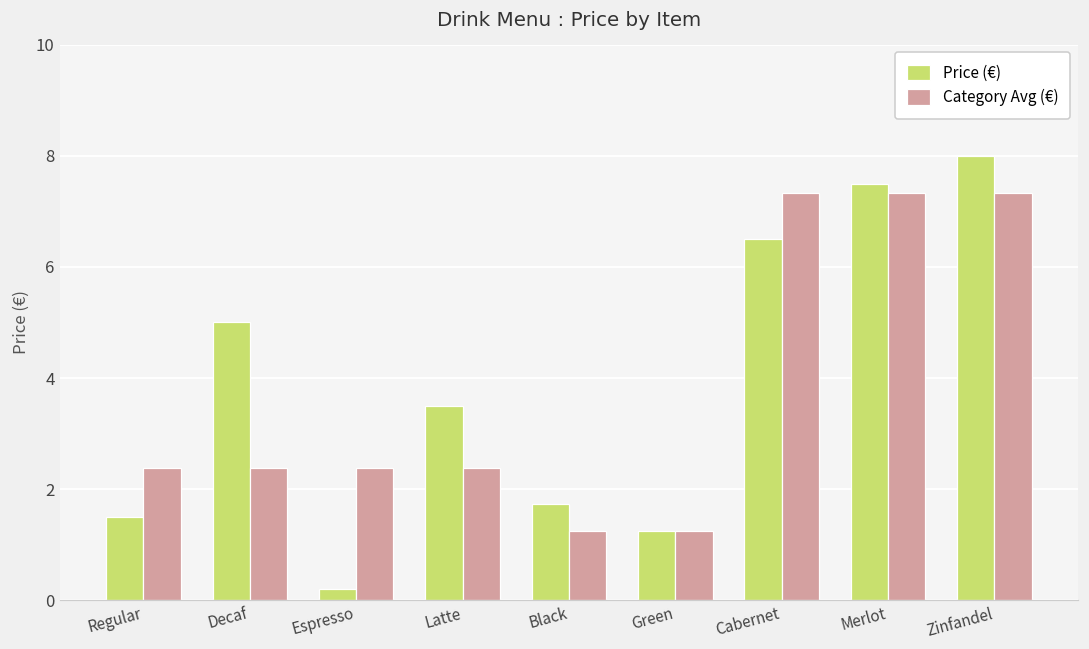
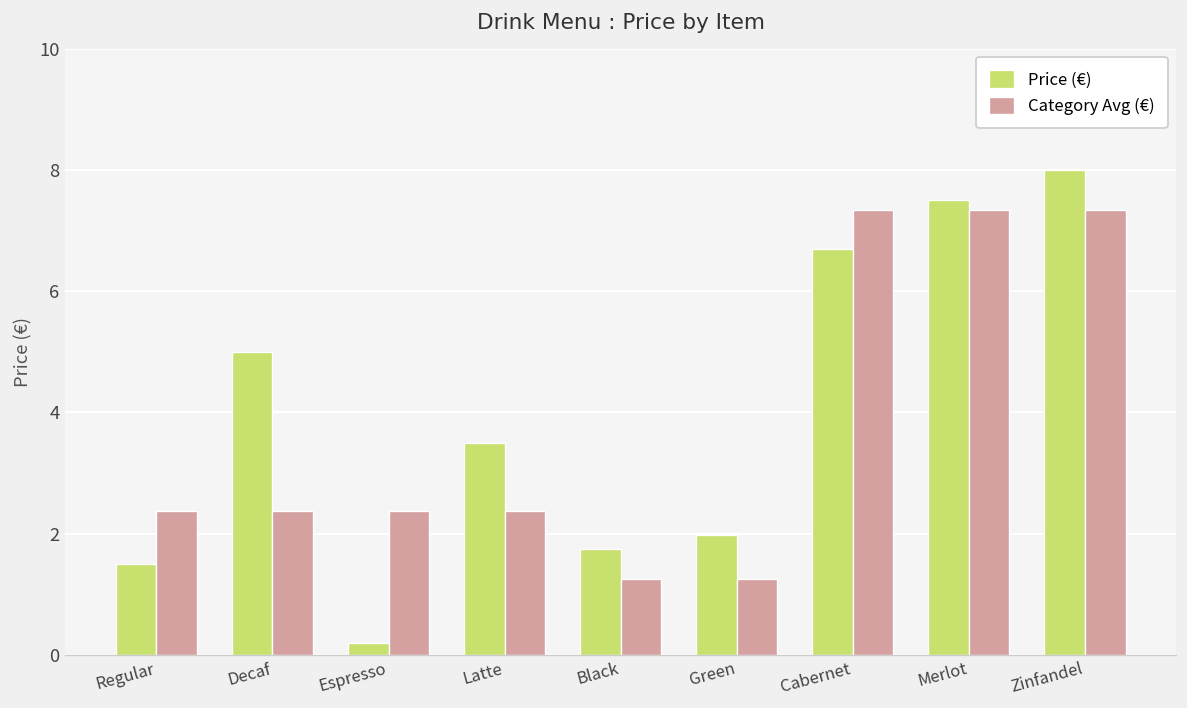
Price (€), Green: 1.3 -> 2.0
Price (€), Cabernet: 6.5 -> 6.7
